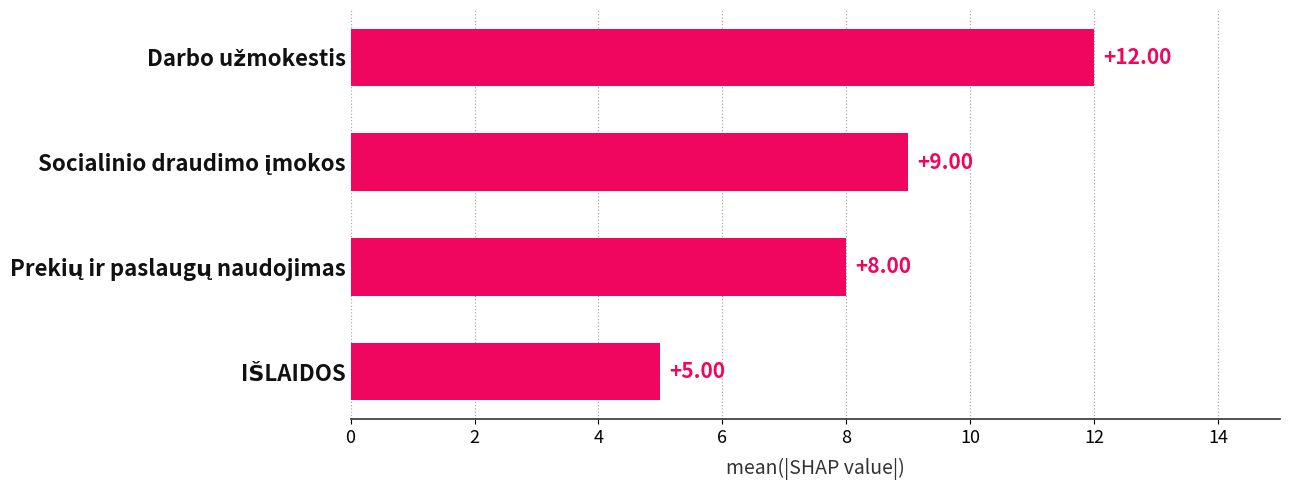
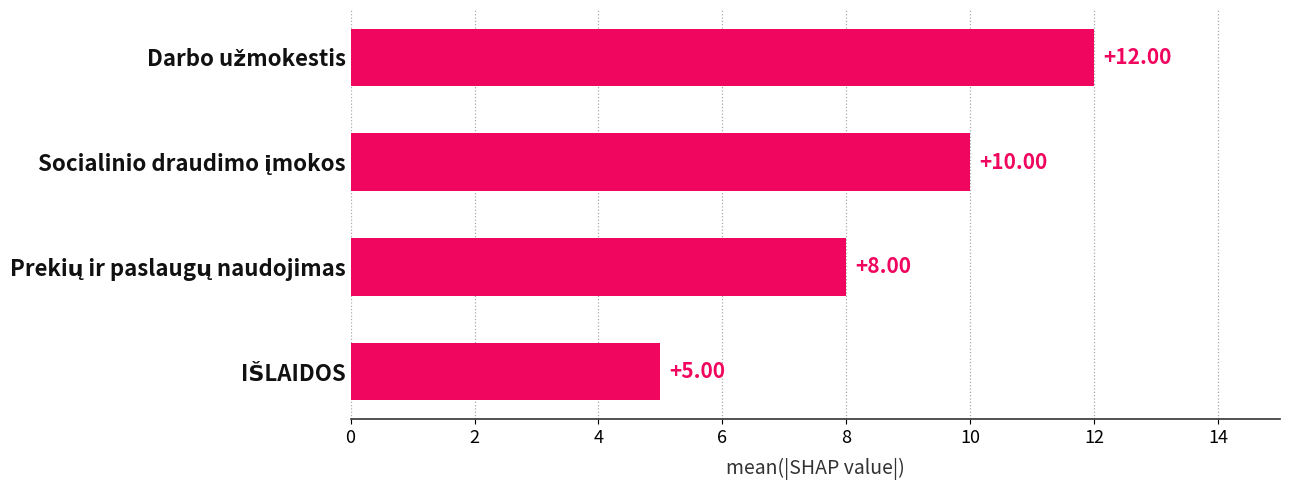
Socialinio draudimo įmokos: +9.00 -> +10.00
